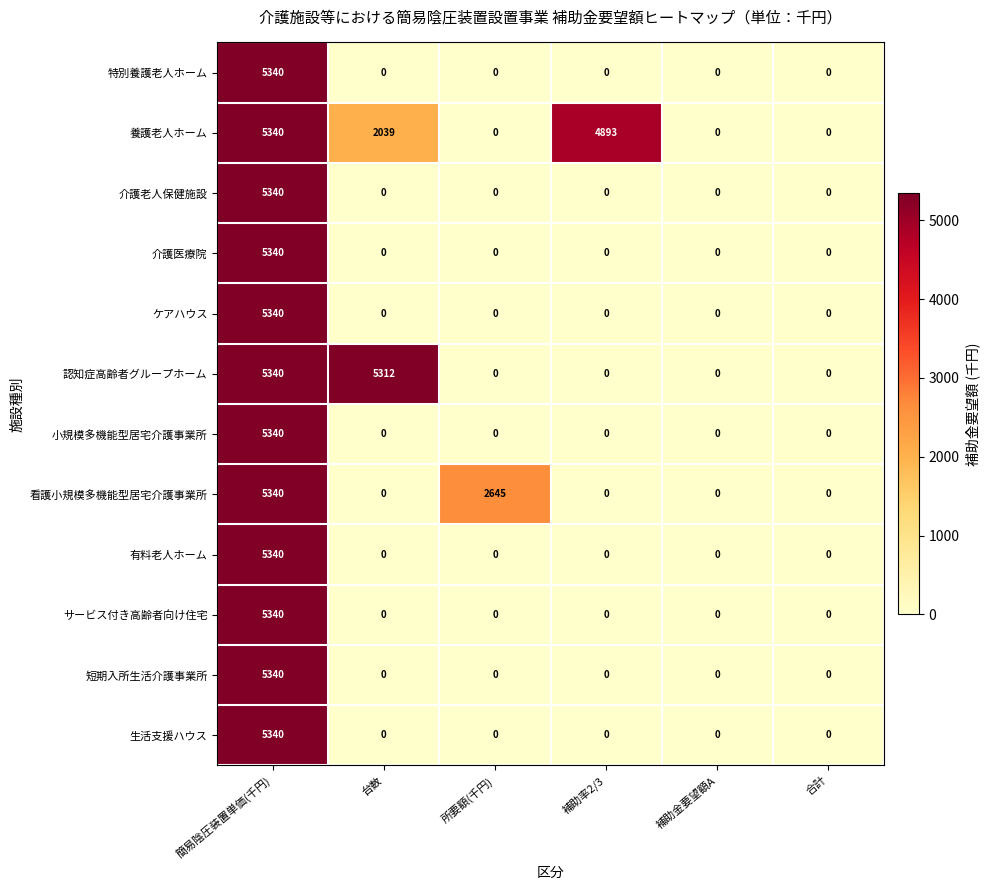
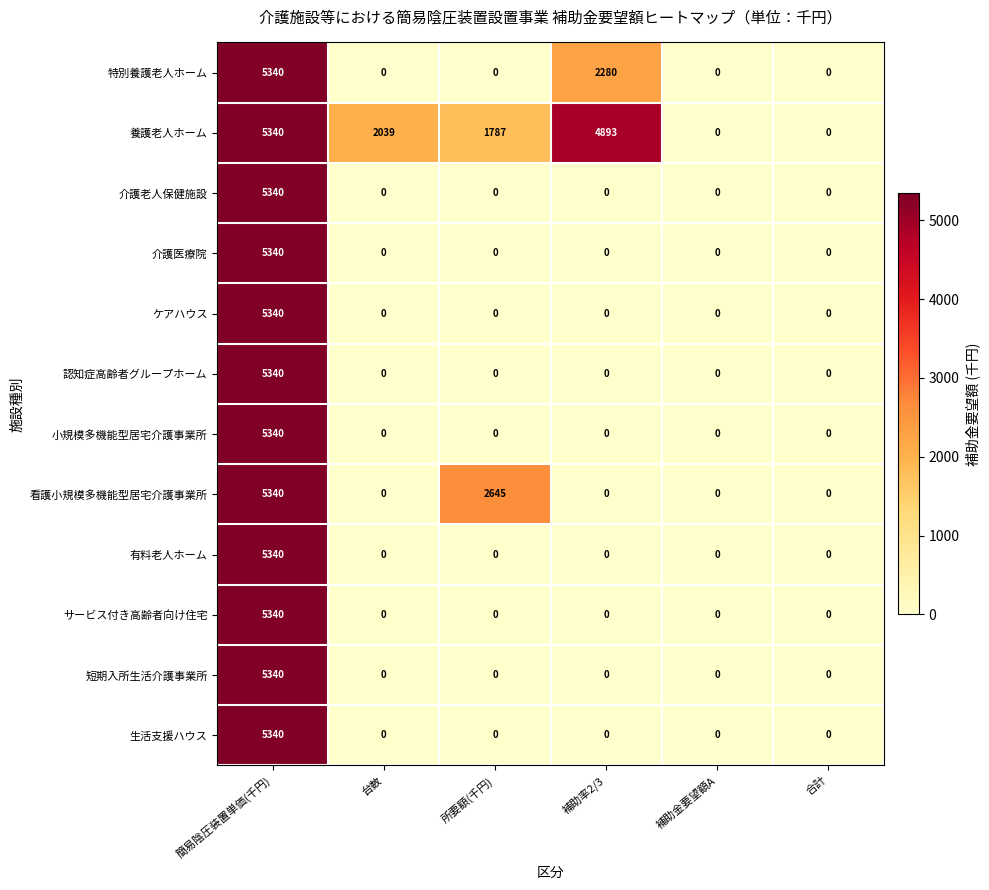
特別養護老人ホーム, 補助率2/3: 0 -> 2280
養護老人ホーム, 所要額(千円): 0 -> 1787
認知症高齢者グループホーム, 台数: 5312 -> 0
